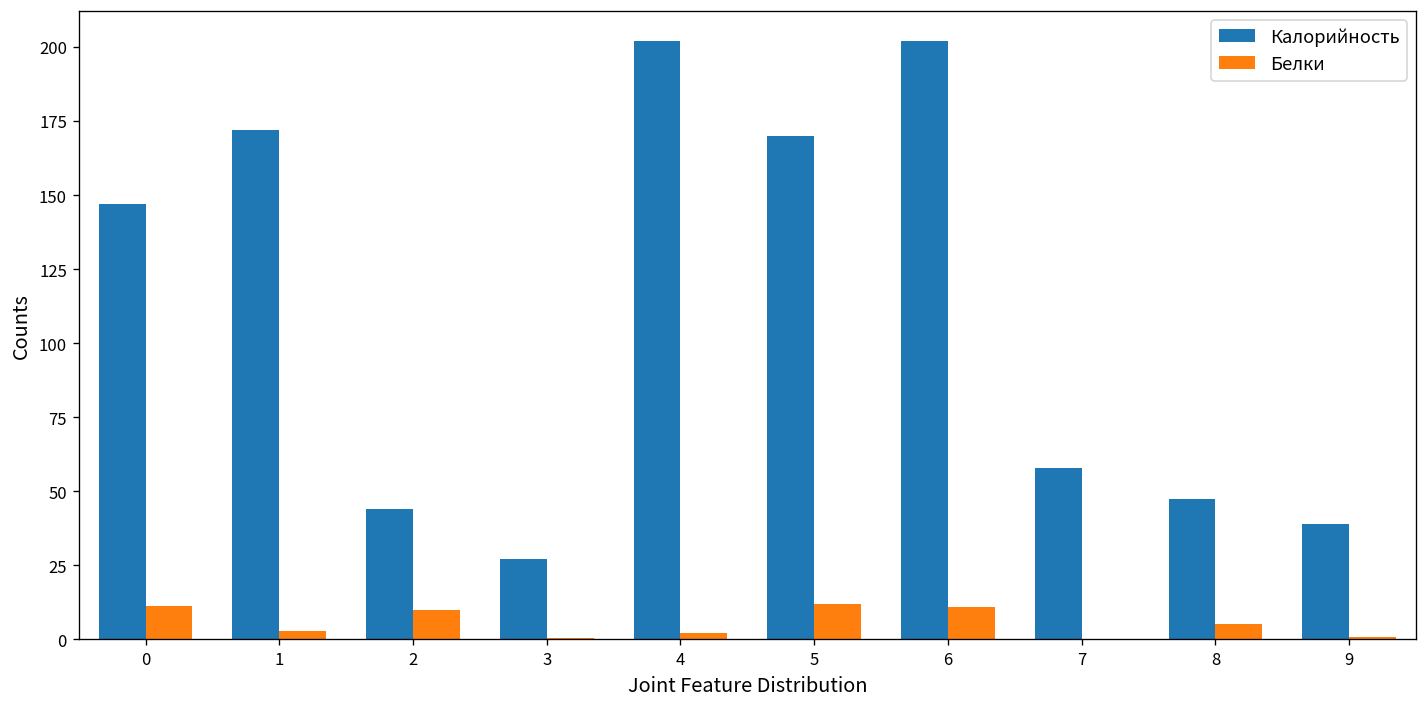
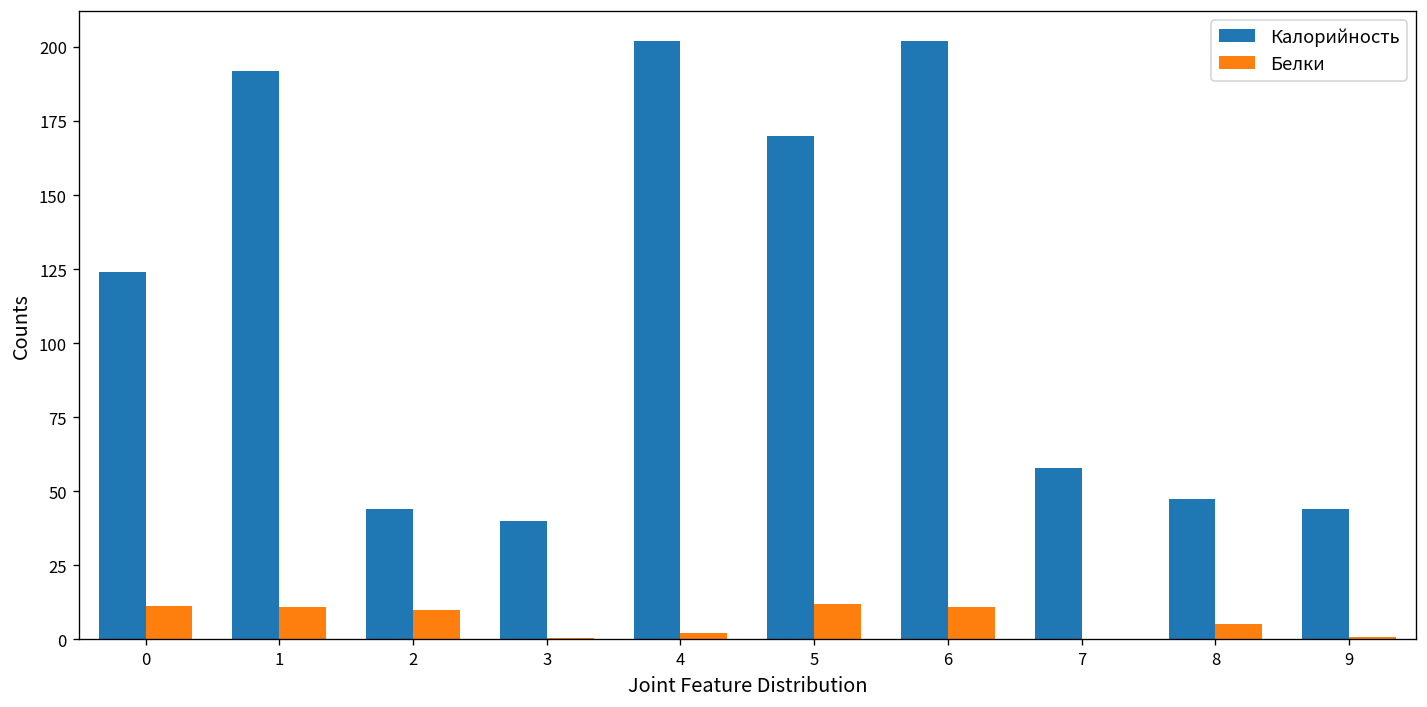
Калорийность, 0: 147 -> 124
Калорийность, 1: 172 -> 192
Белки, 1: 3 -> 11
Калорийность, 3: 27 -> 40
Калорийность, 9: 39 -> 44
